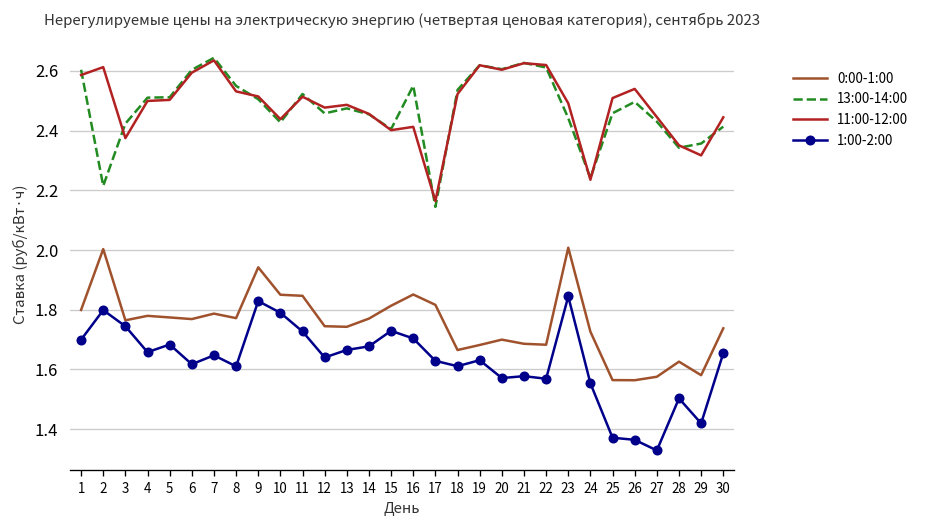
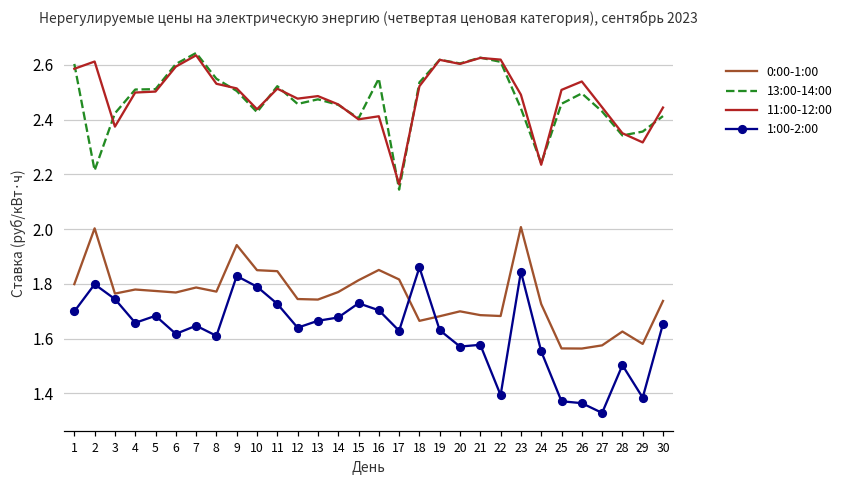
1:00-2:00, 18: 1.61 -> 1.86
1:00-2:00, 22: 1.57 -> 1.39
1:00-2:00, 29: 1.42 -> 1.38
